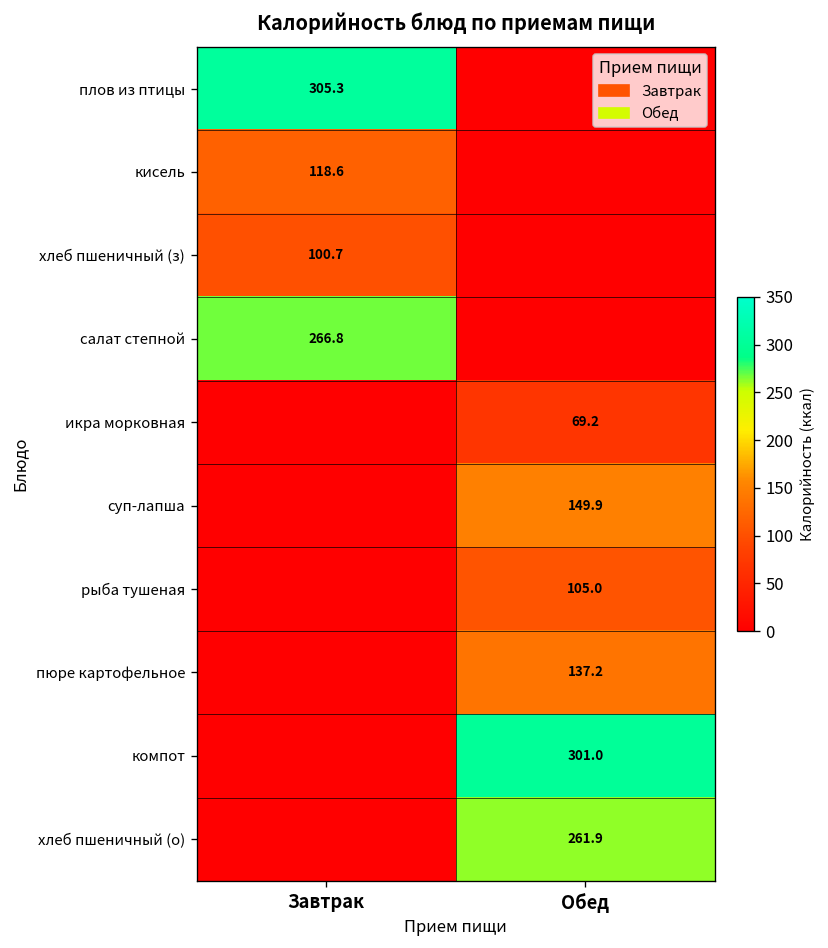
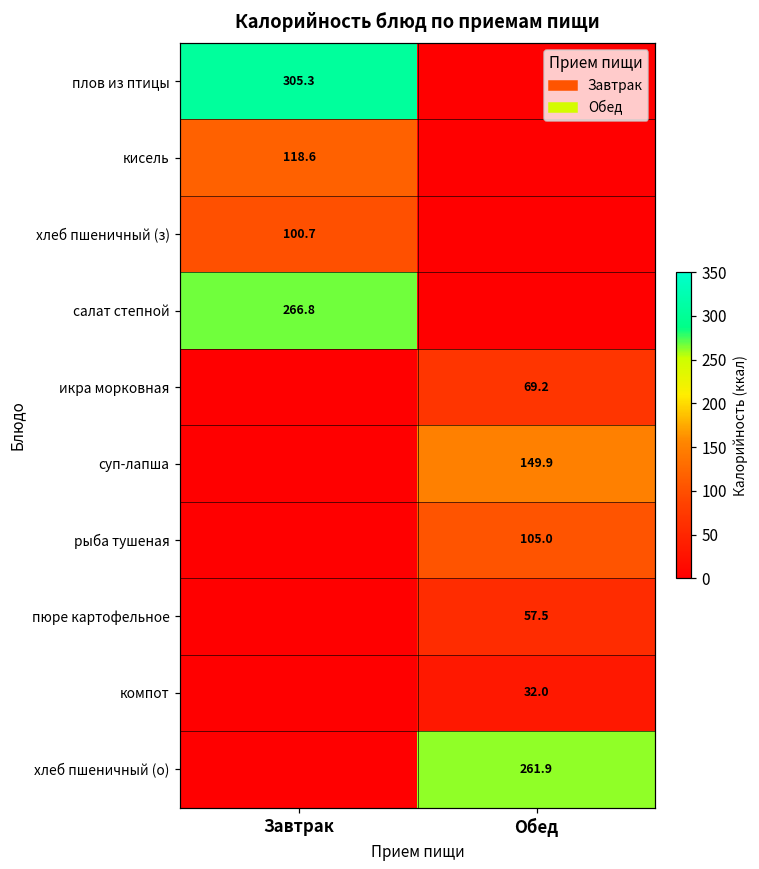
пюре картофельное, Обед: 137.2 -> 57.5
компот, Обед: 301.0 -> 32.0
